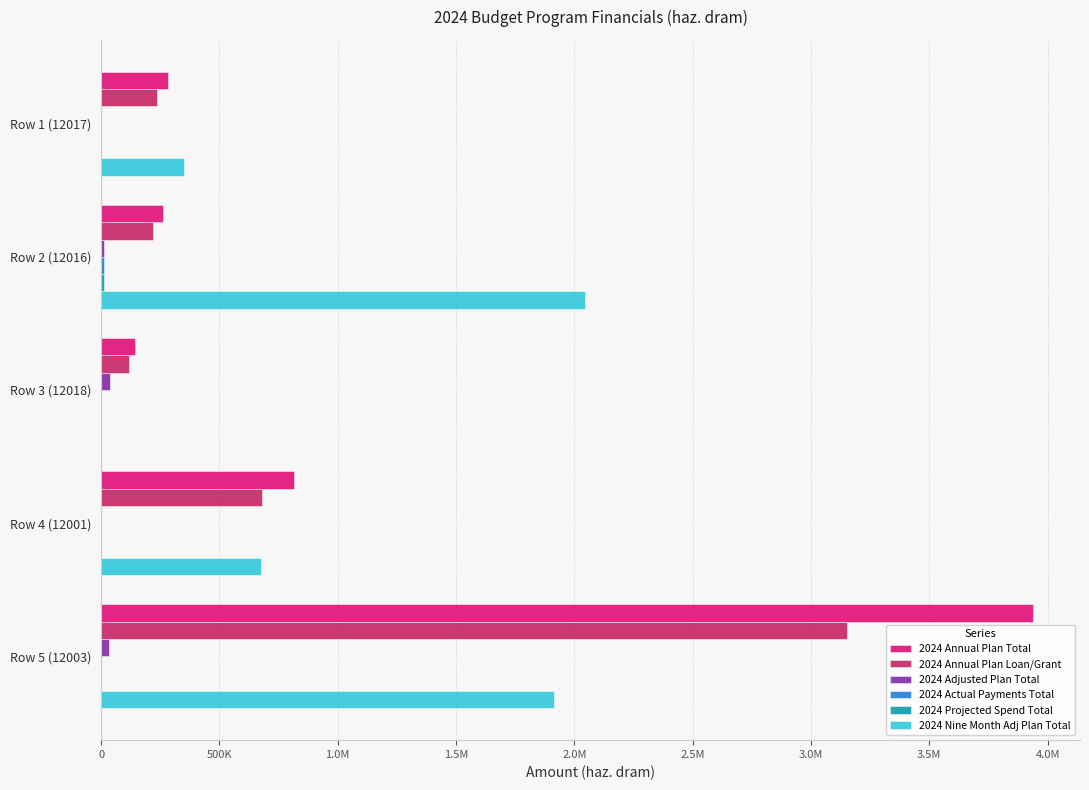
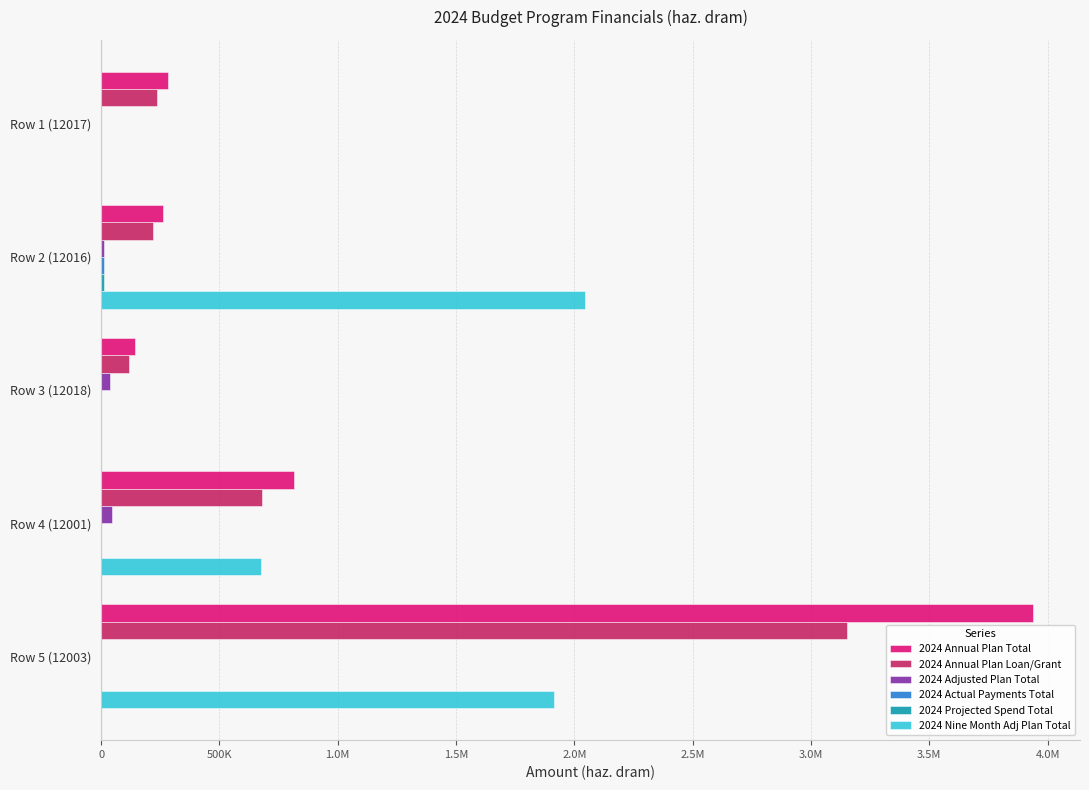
2024 Nine Month Adj Plan Total, Row 1 (12017): 350000 -> 0
2024 Adjusted Plan Total, Row 4 (12001): 0 -> 50000
2024 Adjusted Plan Total, Row 5 (12003): 30000 -> 0
